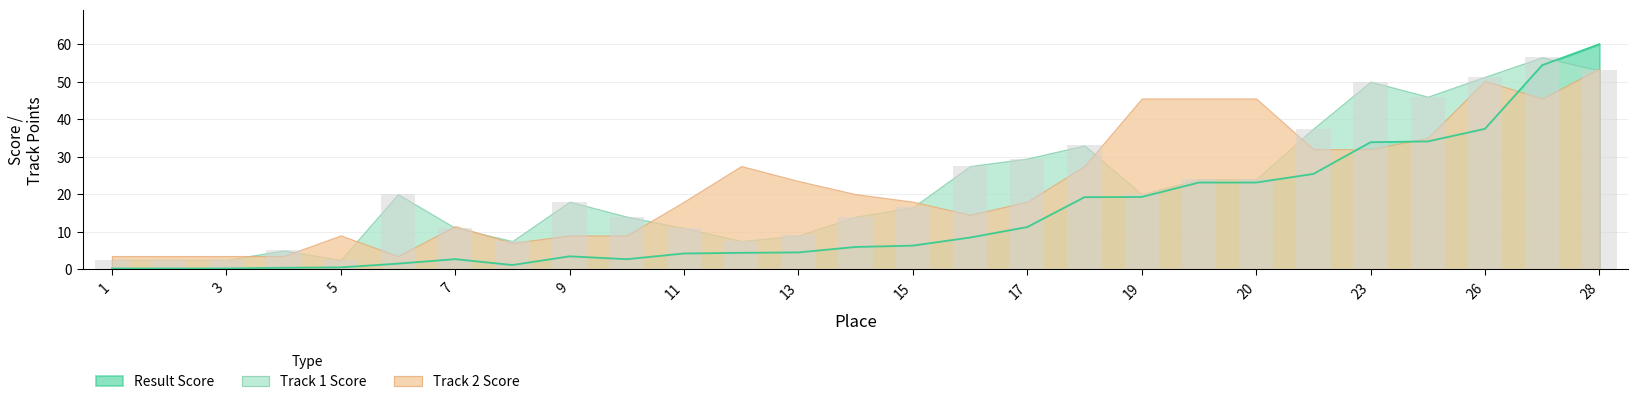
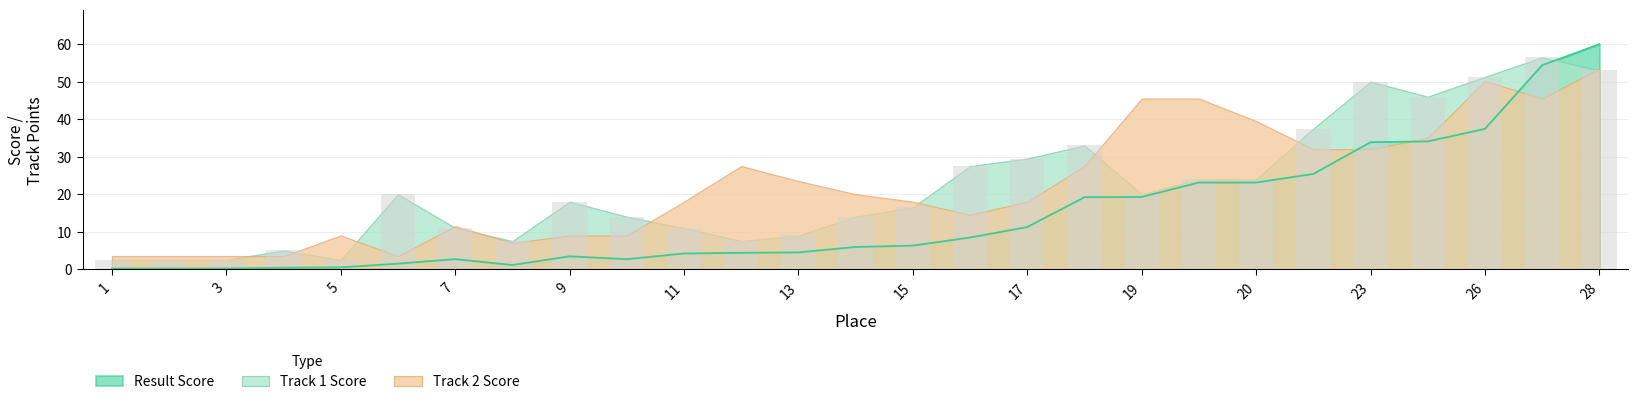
Track 2 Score, 20: 46 -> 40
